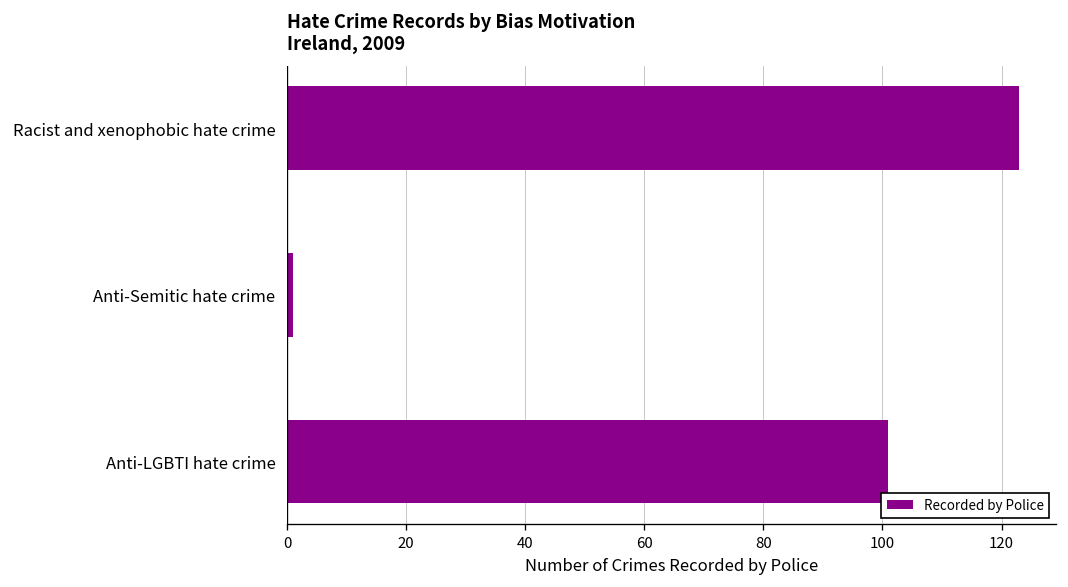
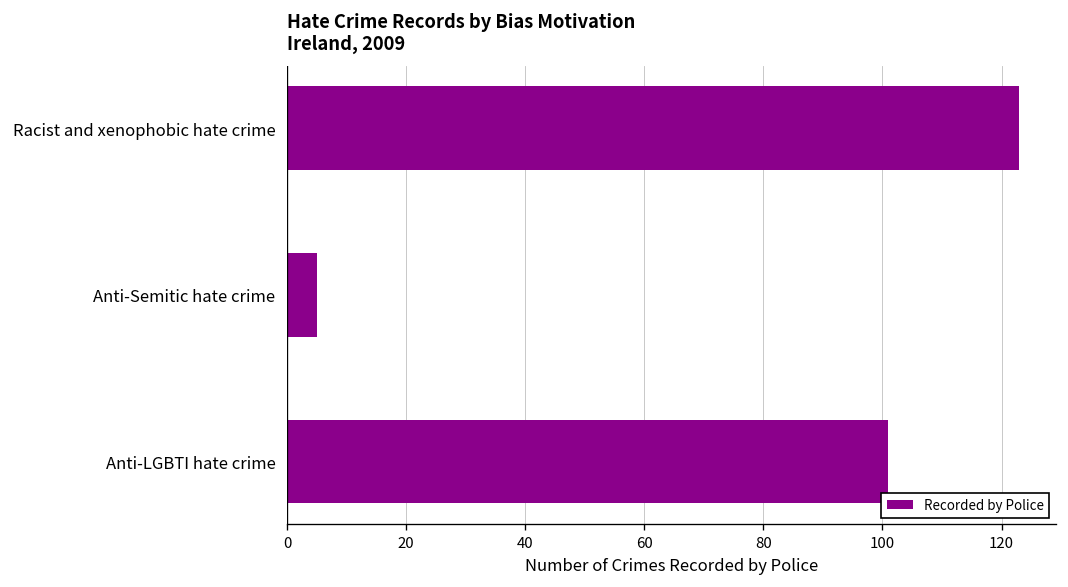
Anti-Semitic hate crime: 1 -> 5
